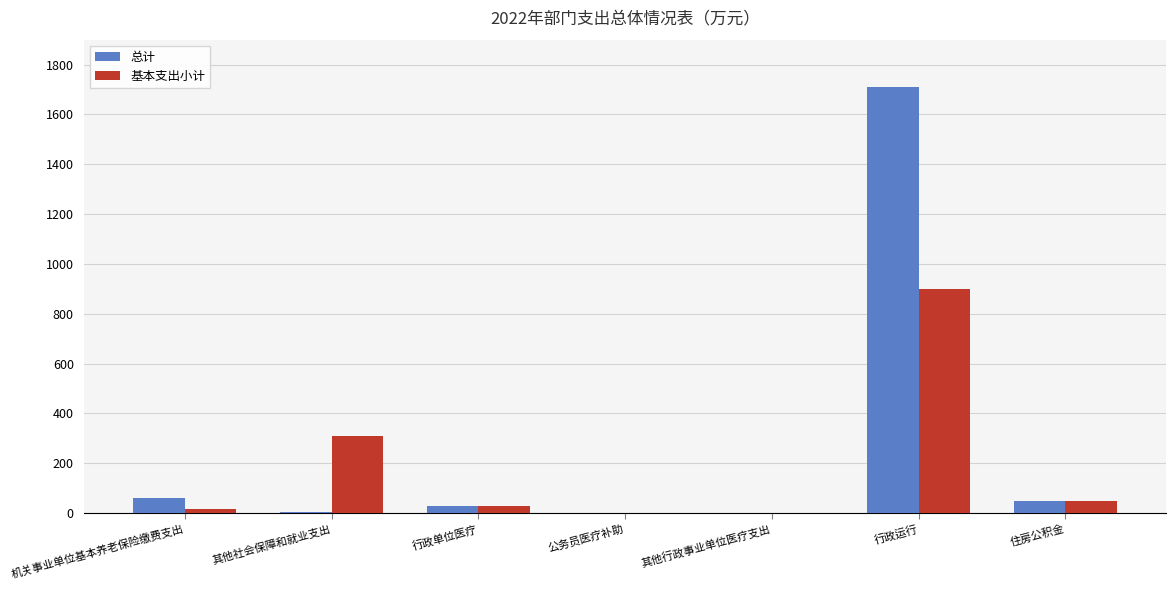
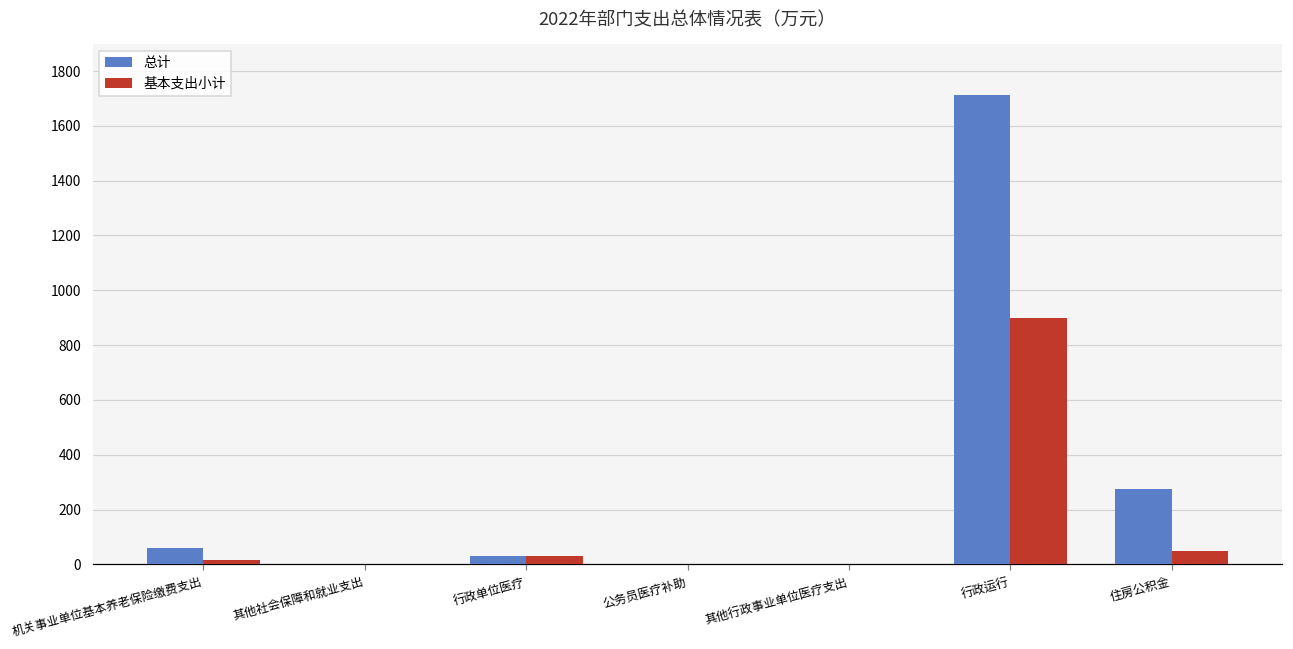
基本支出小计, 其他社会保障和就业支出: 310 -> 0
总计, 住房公积金: 50 -> 270
